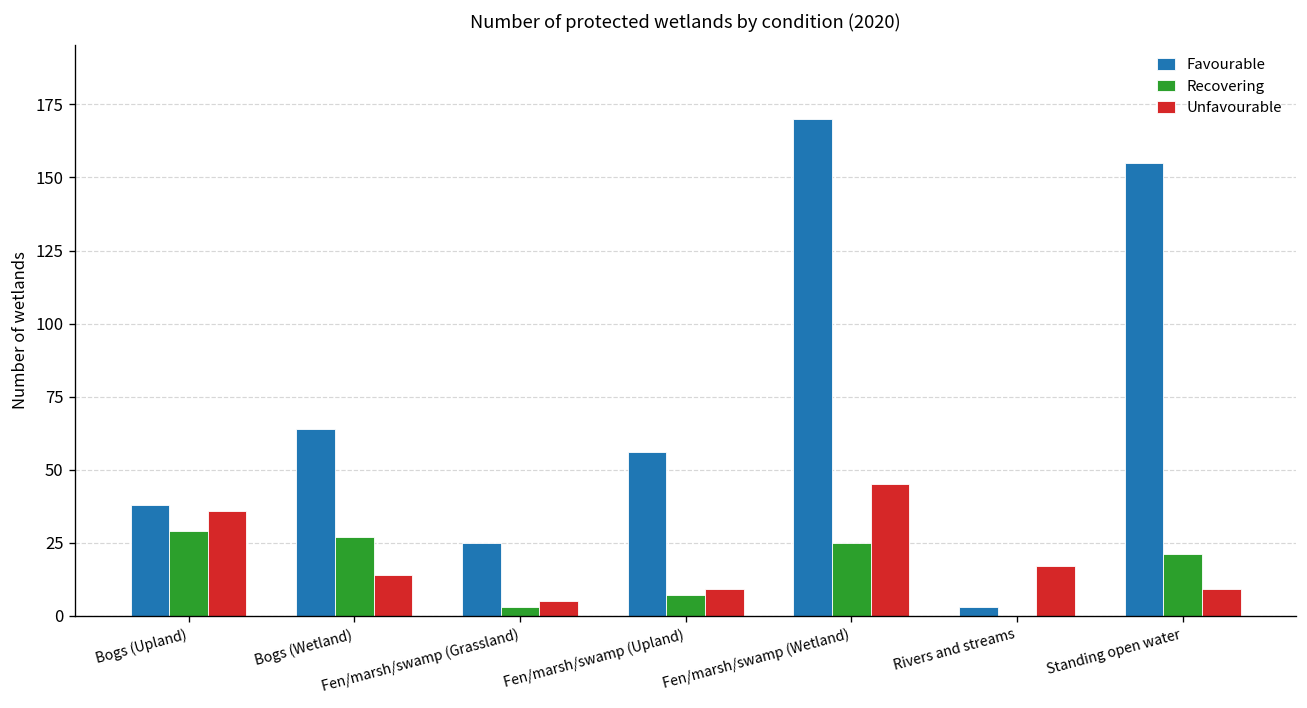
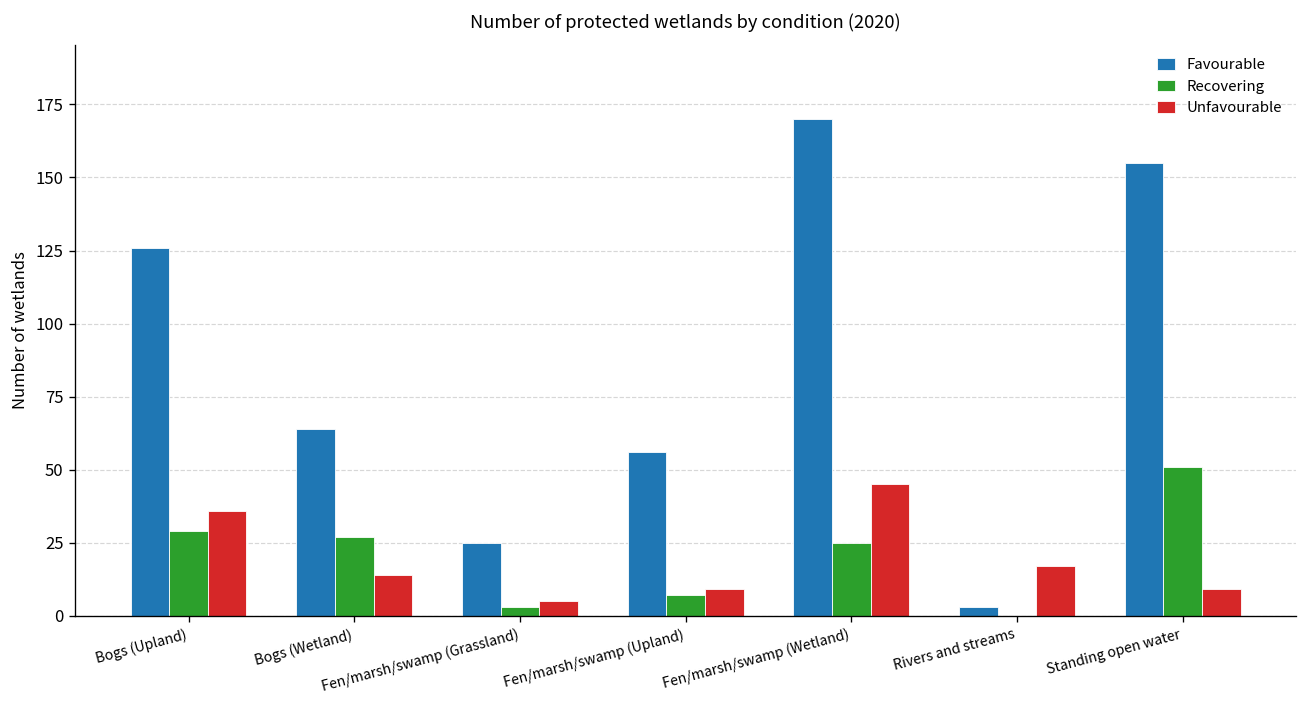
Favourable, Bogs (Upland): 38 -> 126
Recovering, Standing open water: 21 -> 51
